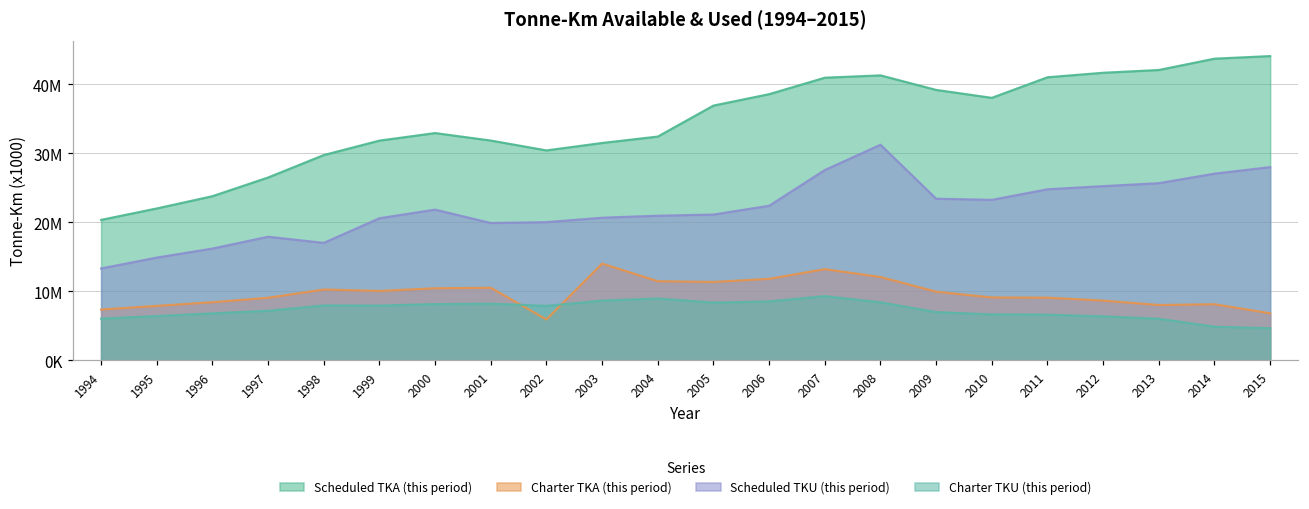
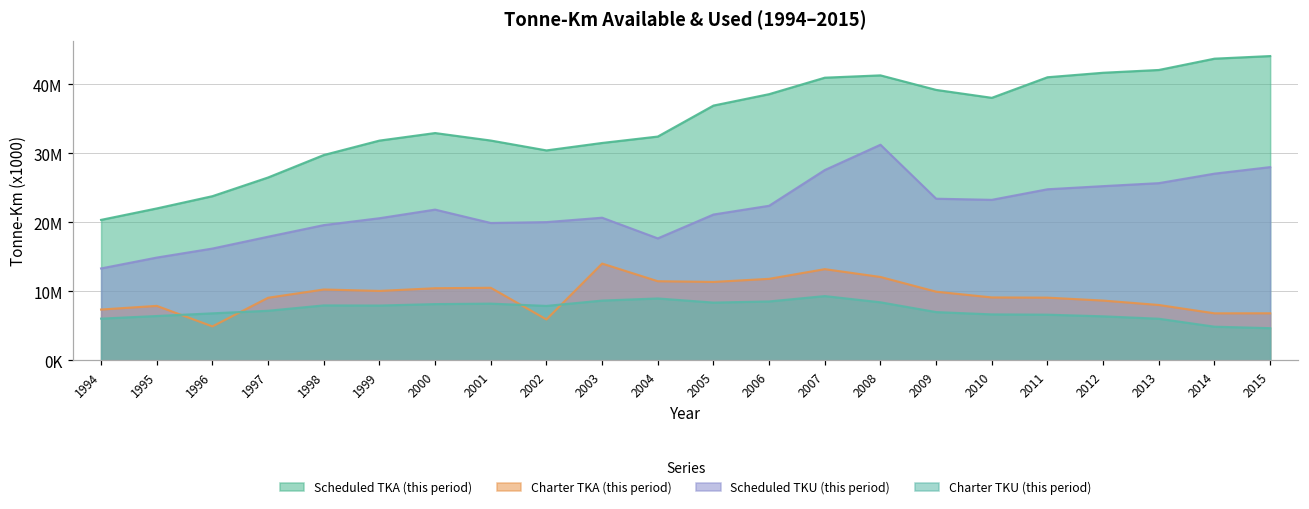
Charter TKA (this period), 1996: 8000000 -> 5000000
Scheduled TKU (this period), 1998: 17000000 -> 20000000
Scheduled TKU (this period), 2004: 21000000 -> 18000000
Charter TKA (this period), 2014: 8000000 -> 7000000
